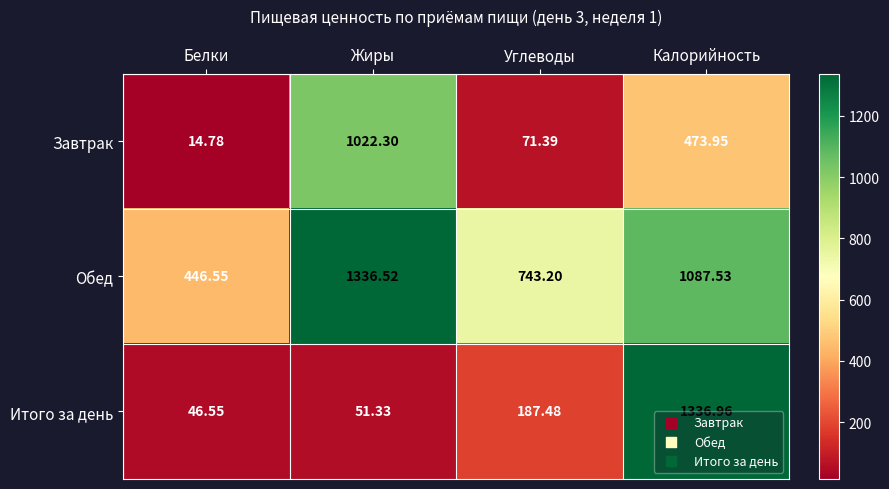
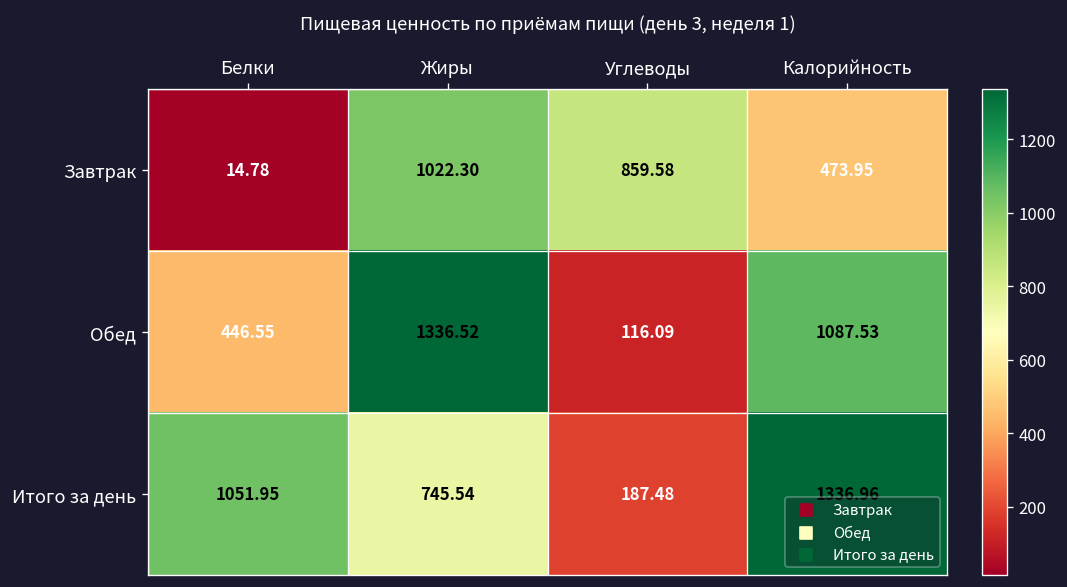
Завтрак, Углеводы: 71.39 -> 859.58
Обед, Углеводы: 743.20 -> 116.09
Итого за день, Белки: 46.55 -> 1051.95
Итого за день, Жиры: 51.33 -> 745.54
